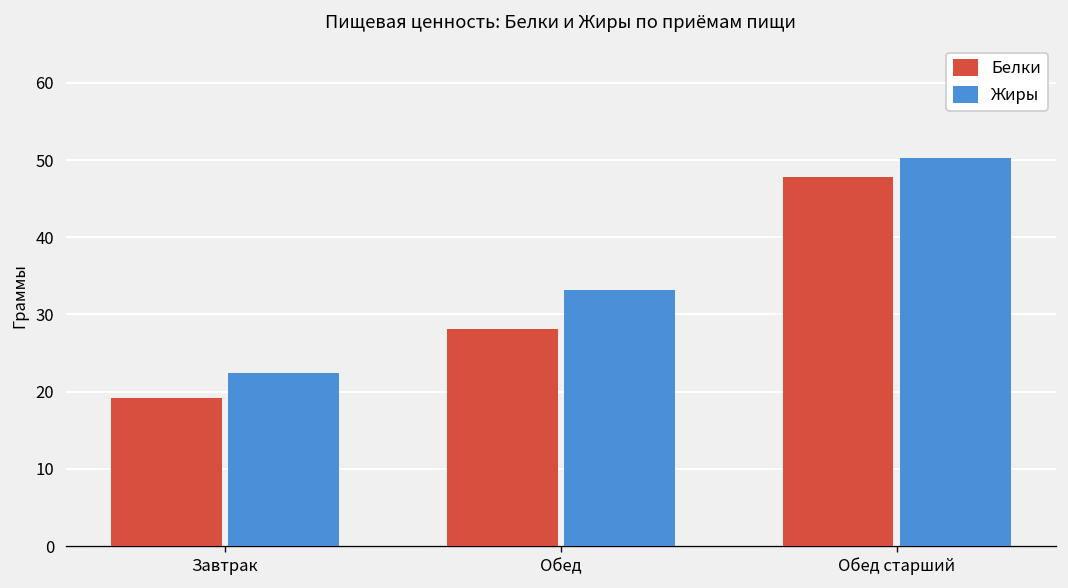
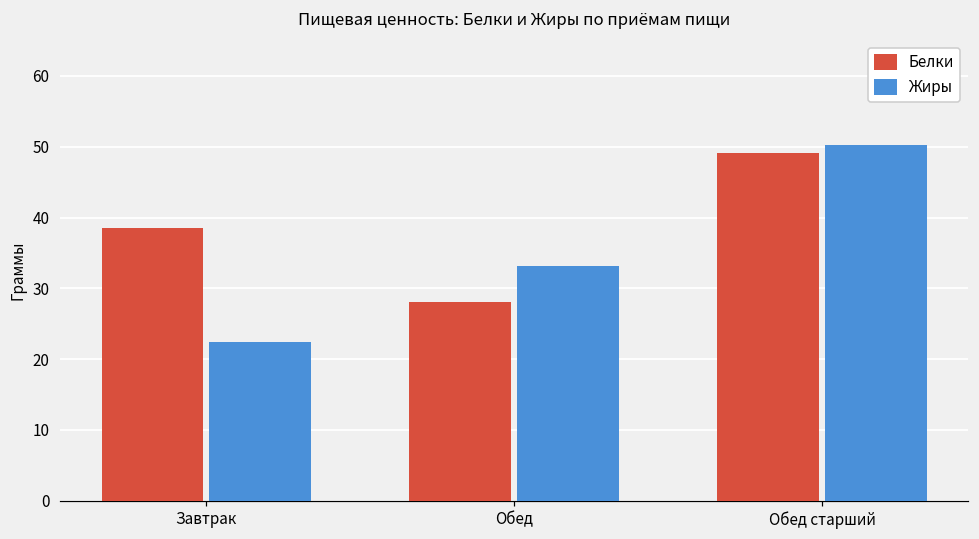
Белки, Завтрак: 19 -> 39
Белки, Обед старший: 48 -> 49
